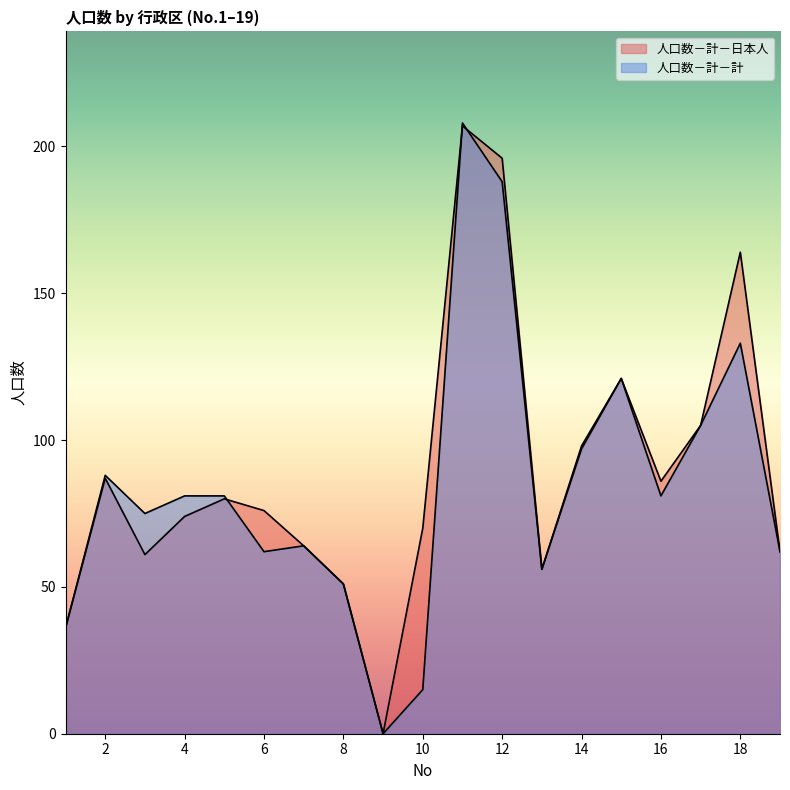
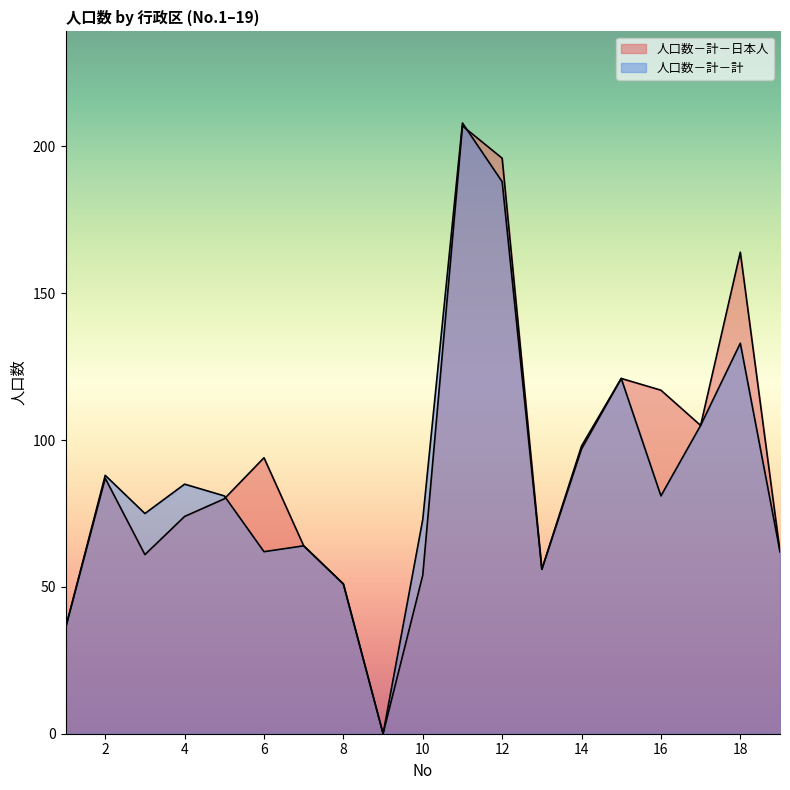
人口数－計－計, 4: 81 -> 85
人口数－計－日本人, 6: 76 -> 94
人口数－計－日本人, 10: 70 -> 54
人口数－計－計, 10: 15 -> 73
人口数－計－日本人, 16: 86 -> 117
